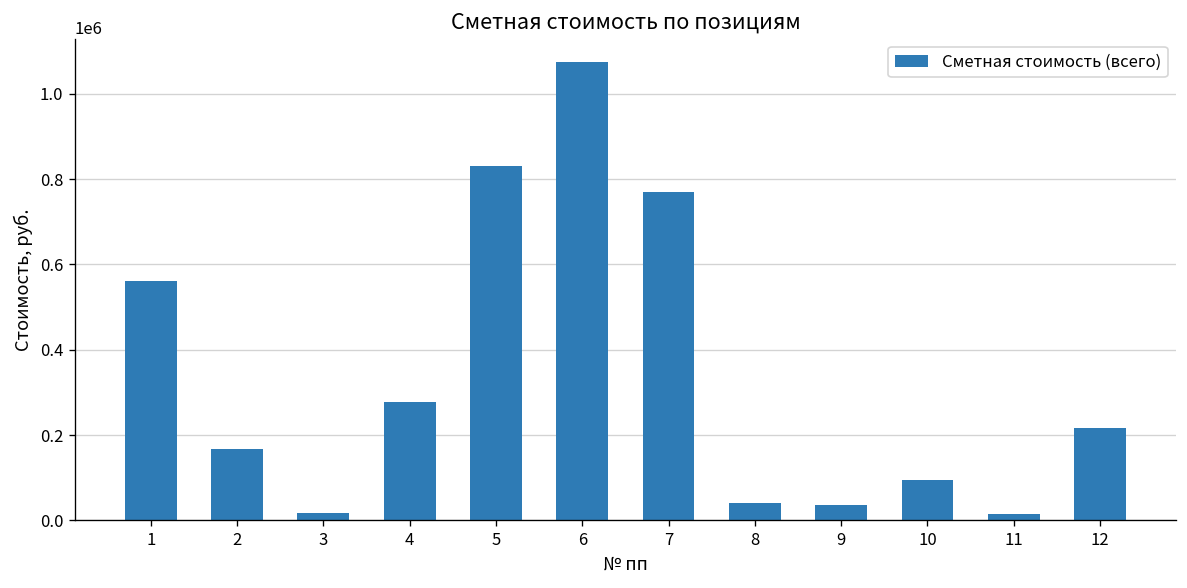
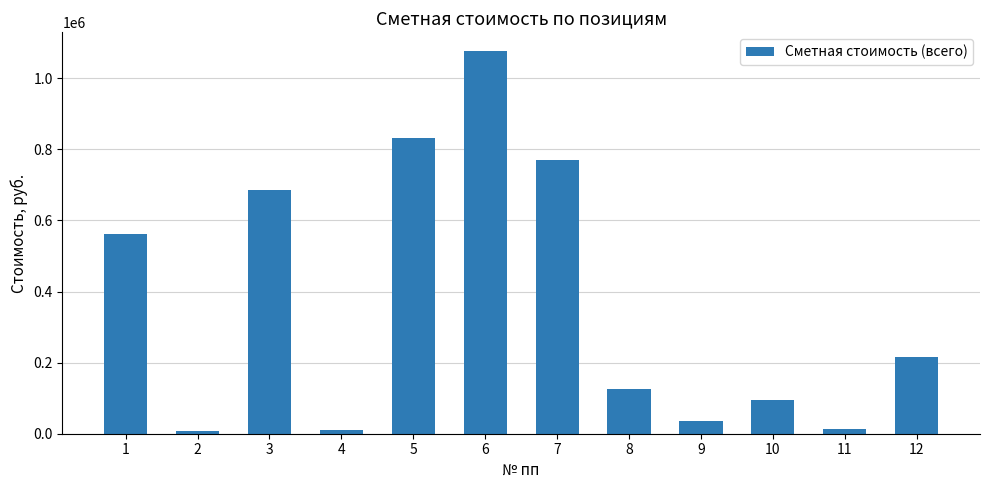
2: 170000 -> 10000
3: 20000 -> 690000
4: 280000 -> 10000
8: 40000 -> 120000
